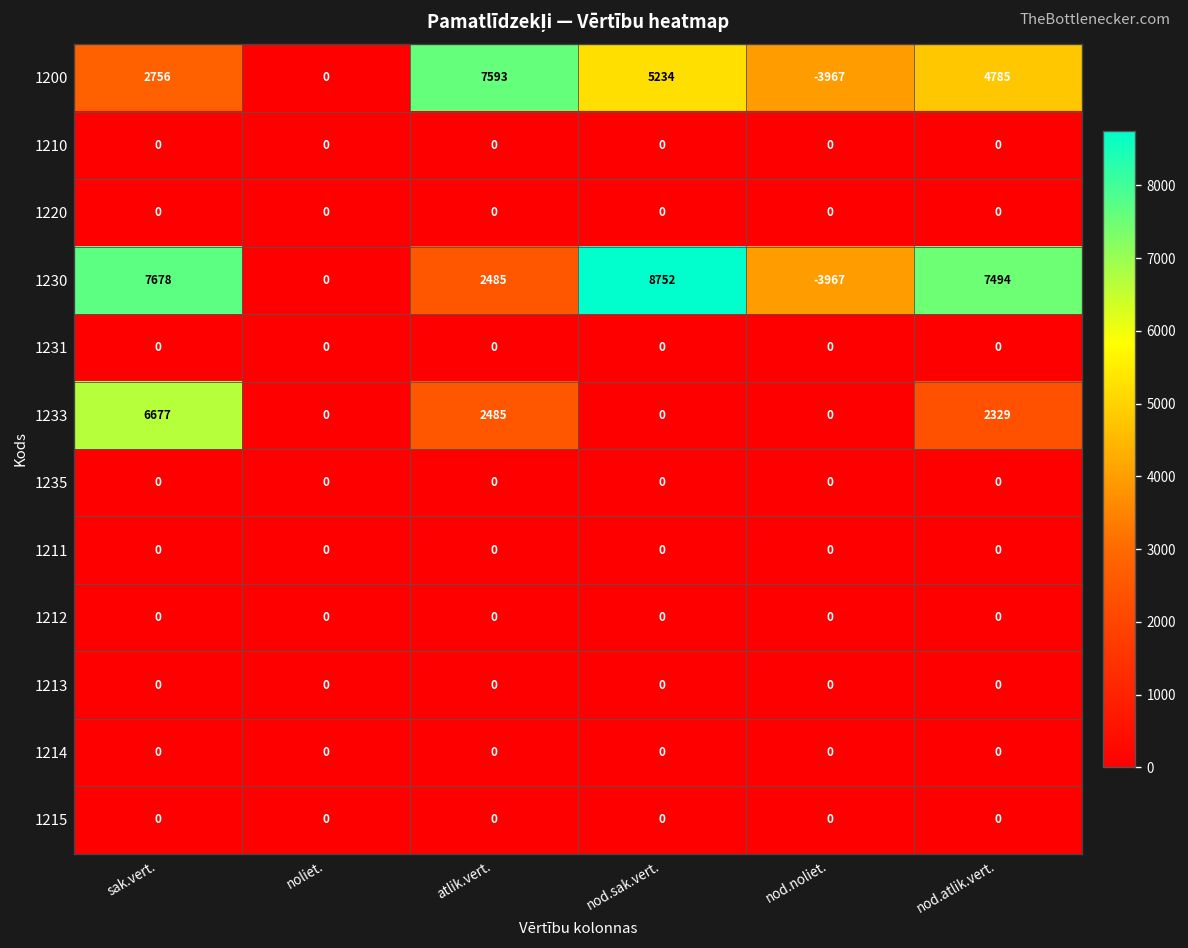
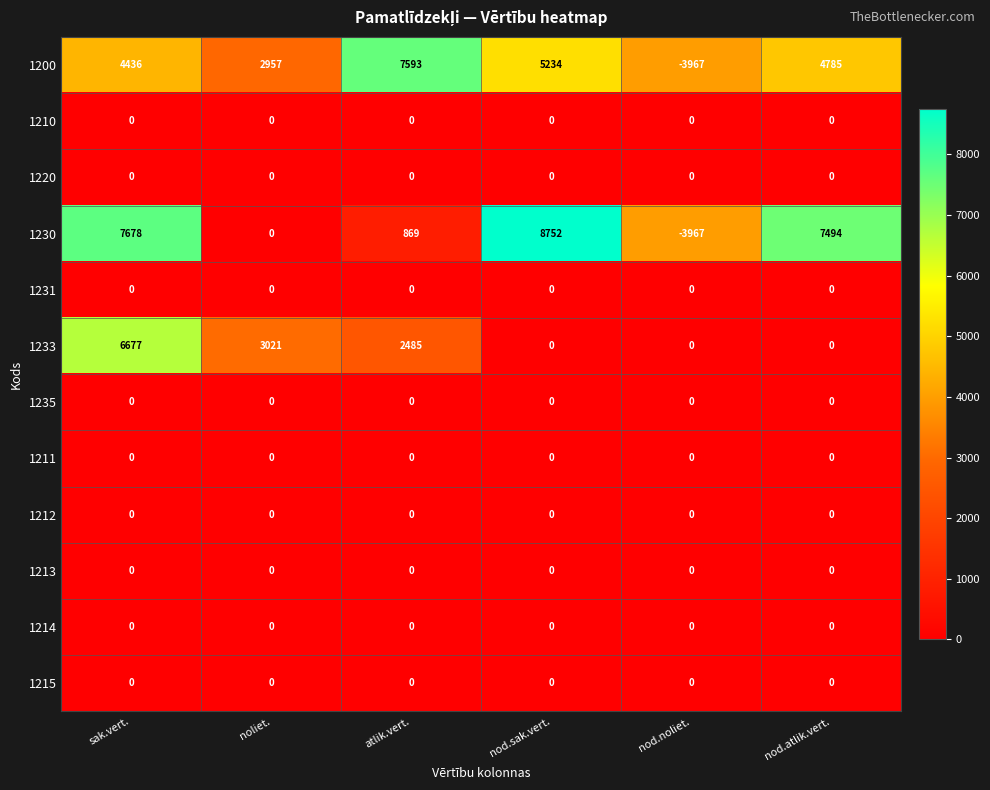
1200, sak.vert.: 2756 -> 4436
1200, noliet.: 0 -> 2957
1230, atlik.vert.: 2485 -> 869
1233, noliet.: 0 -> 3021
1233, nod.atlik.vert.: 2329 -> 0
